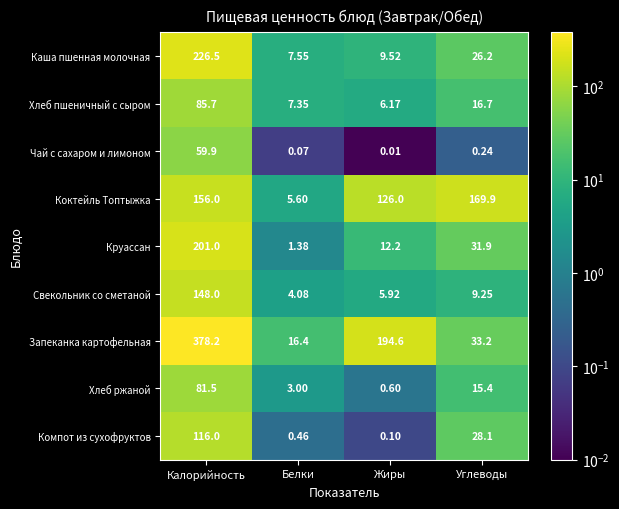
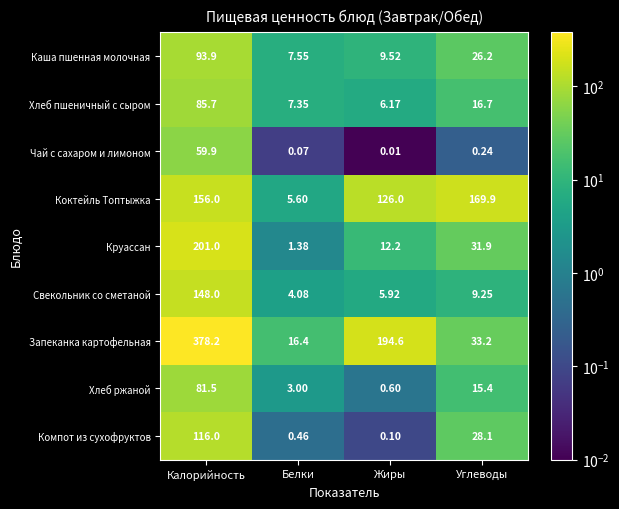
Каша пшенная молочная, Калорийность: 226.5 -> 93.9
